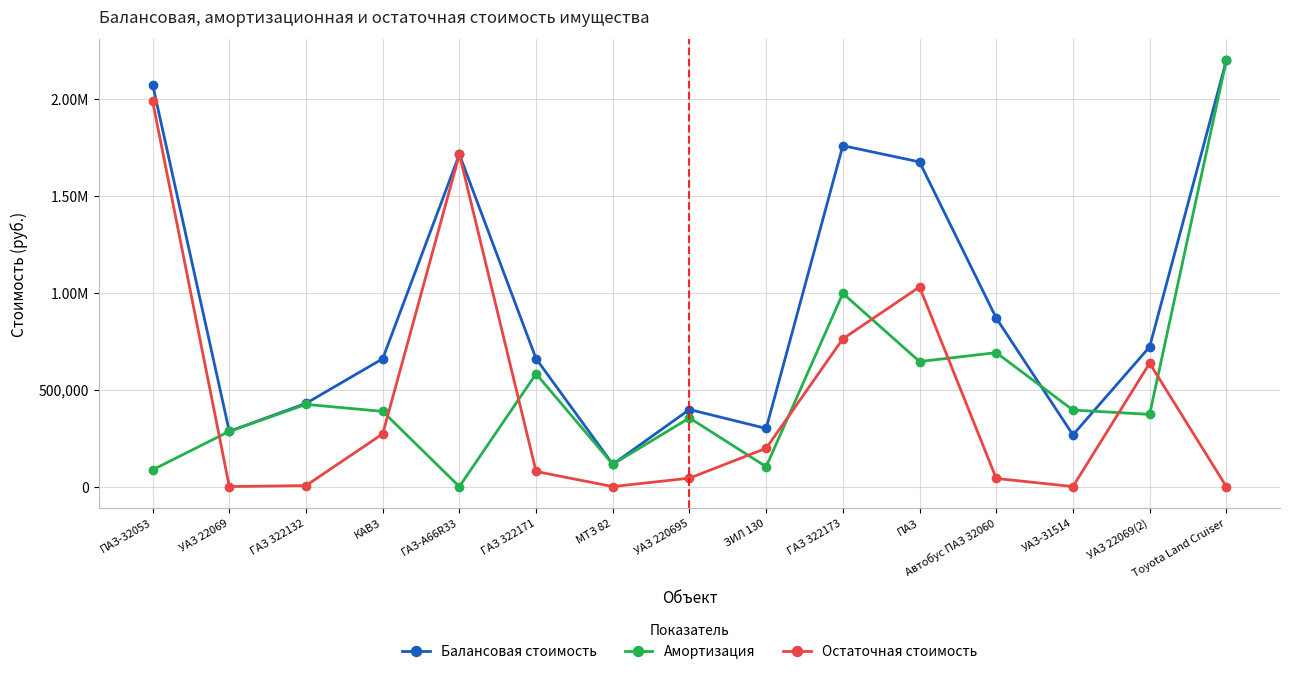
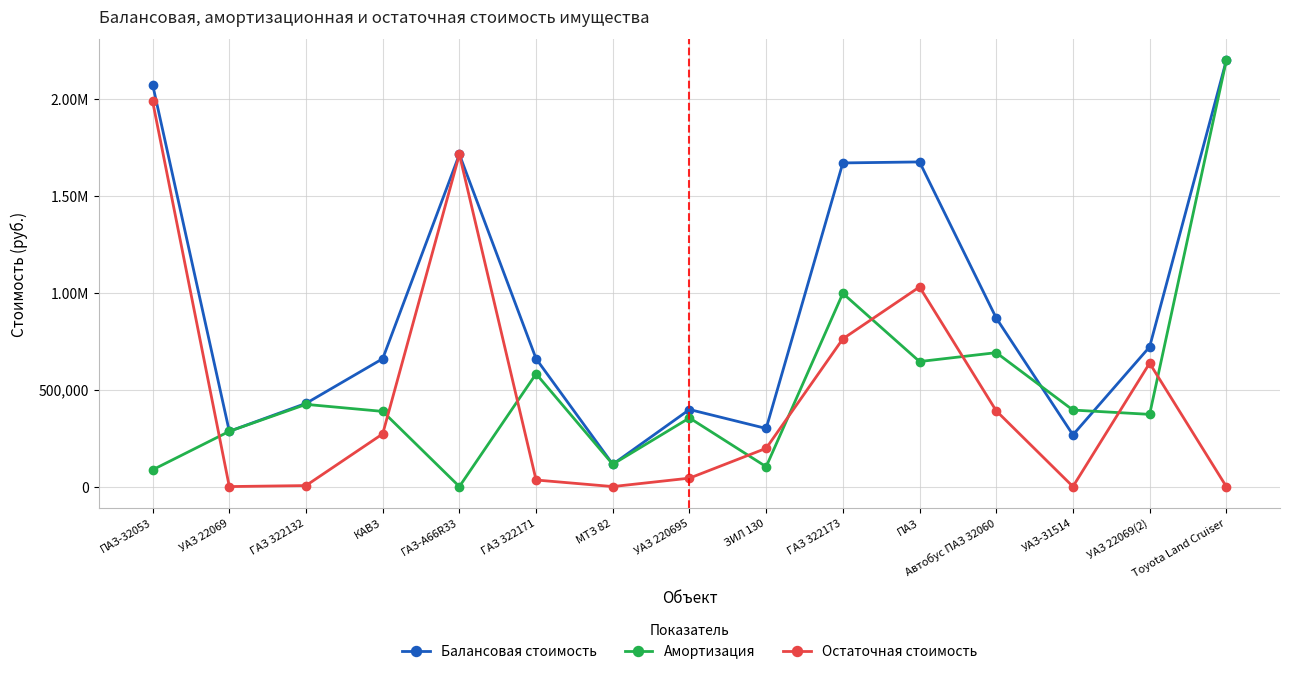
Остаточная стоимость, ГАЗ 322171: 80,000 -> 30,000
Балансовая стоимость, ГАЗ 322173: 1,760,000 -> 1,670,000
Остаточная стоимость, Автобус ПАЗ 32060: 40,000 -> 390,000
